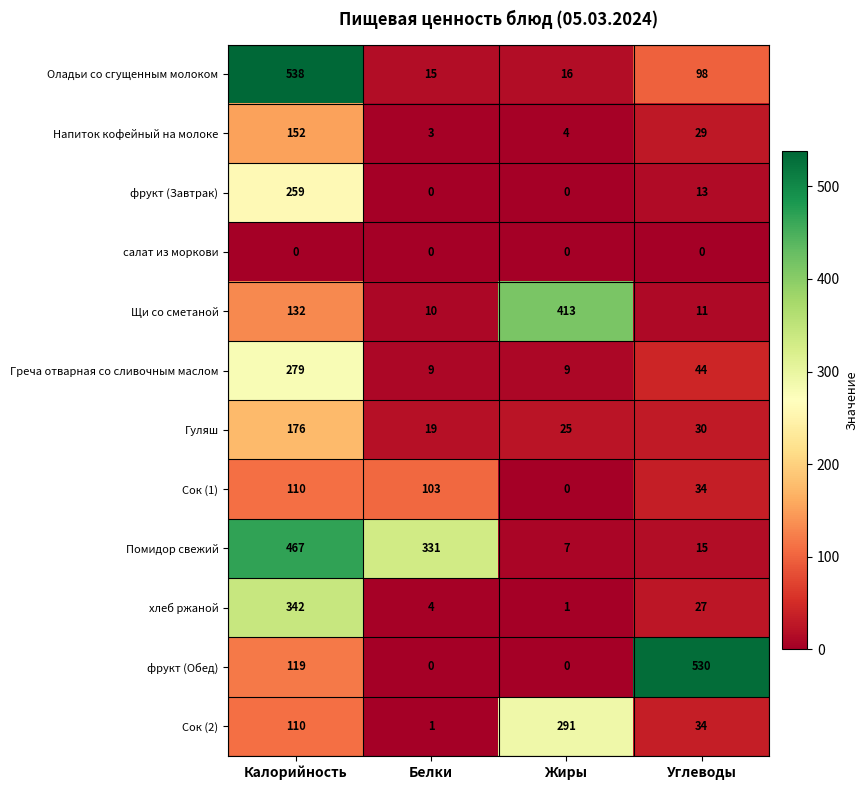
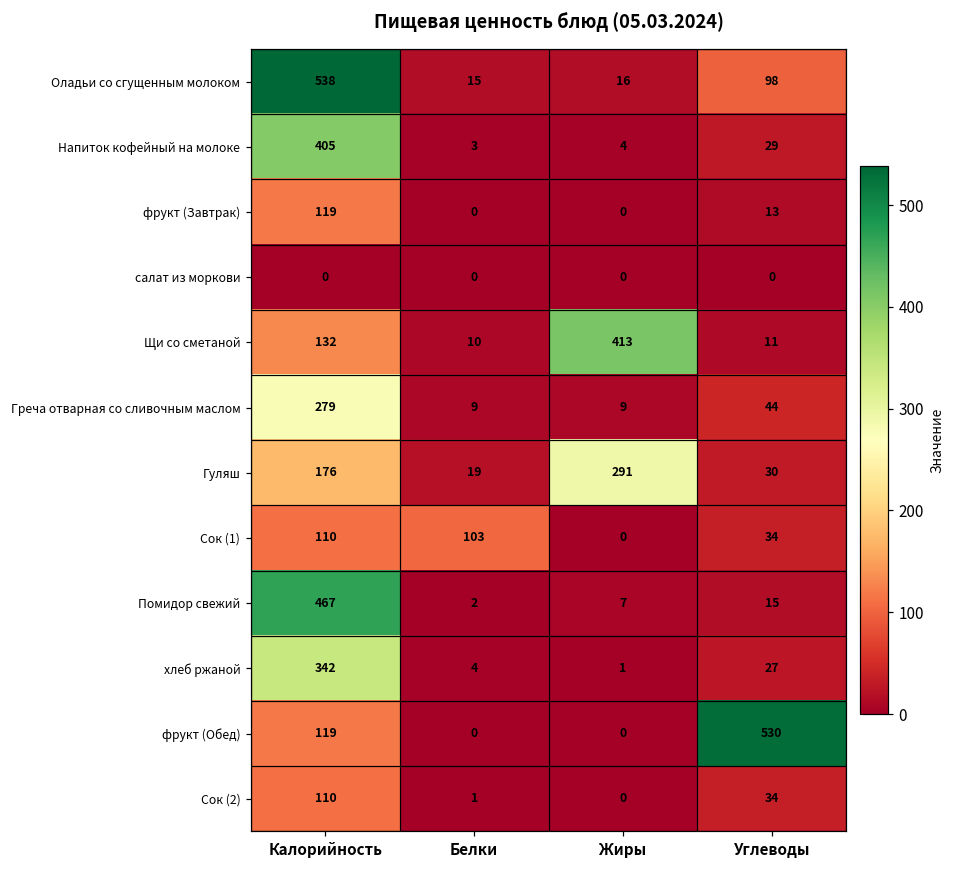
Напиток кофейный на молоке, Калорийность: 152 -> 405
фрукт (Завтрак), Калорийность: 259 -> 119
Гуляш, Жиры: 25 -> 291
Помидор свежий, Белки: 331 -> 2
Сок (2), Жиры: 291 -> 0
